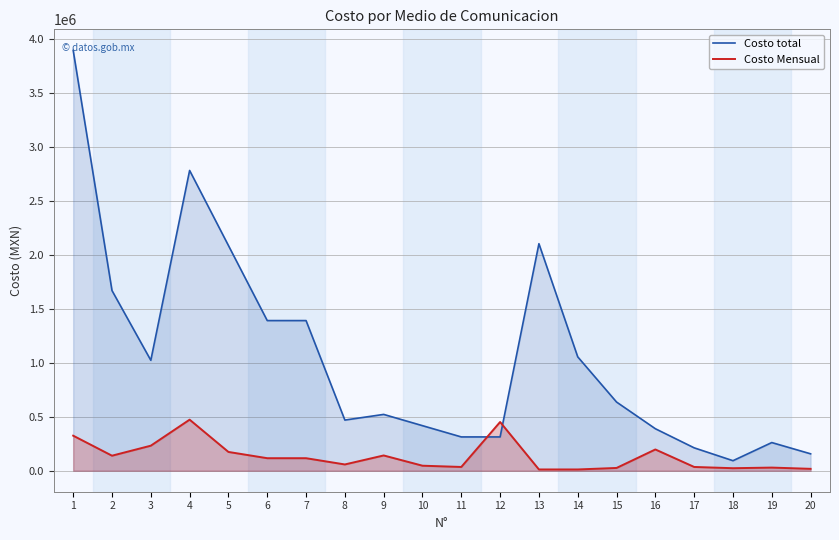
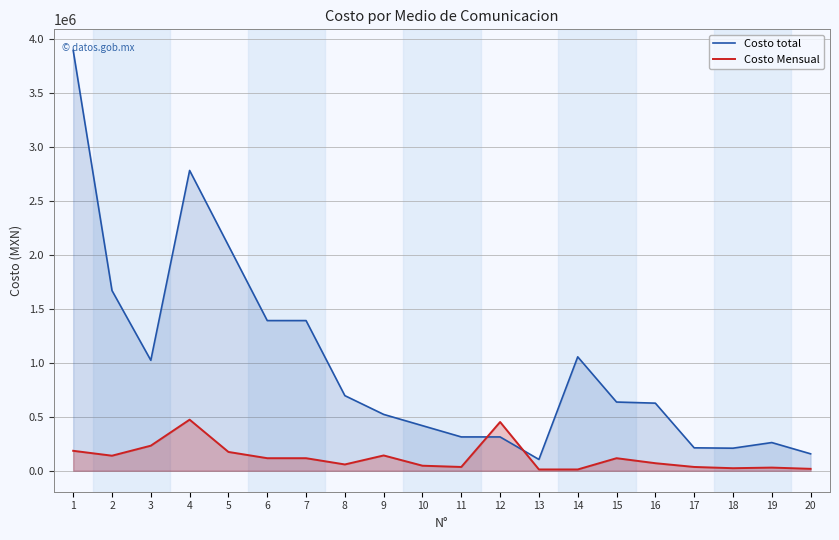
Costo Mensual, 1: 320000 -> 180000
Costo total, 8: 470000 -> 700000
Costo total, 13: 2100000 -> 100000
Costo Mensual, 15: 30000 -> 120000
Costo total, 16: 390000 -> 630000
Costo Mensual, 16: 200000 -> 70000
Costo total, 18: 90000 -> 210000
